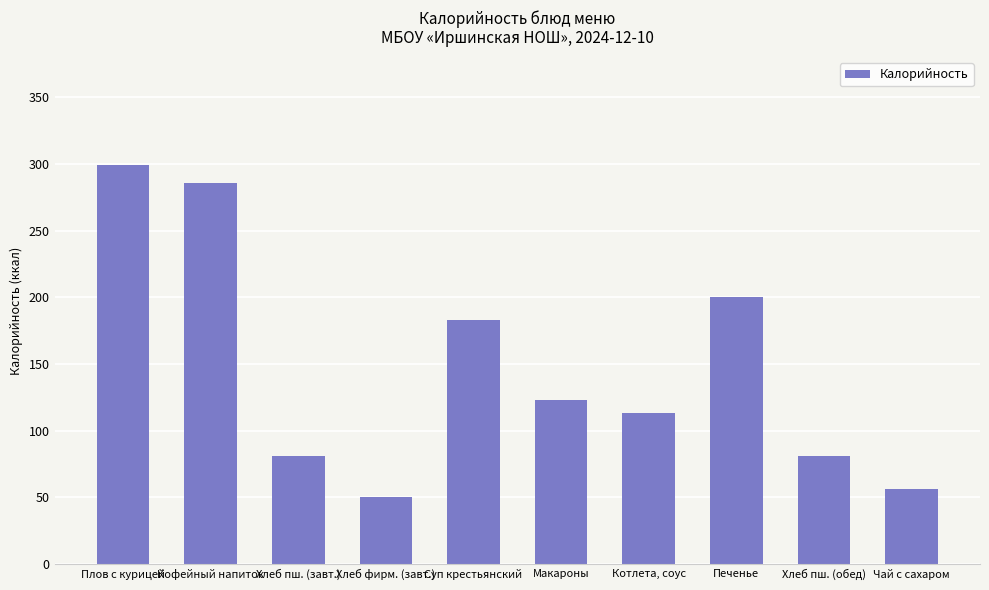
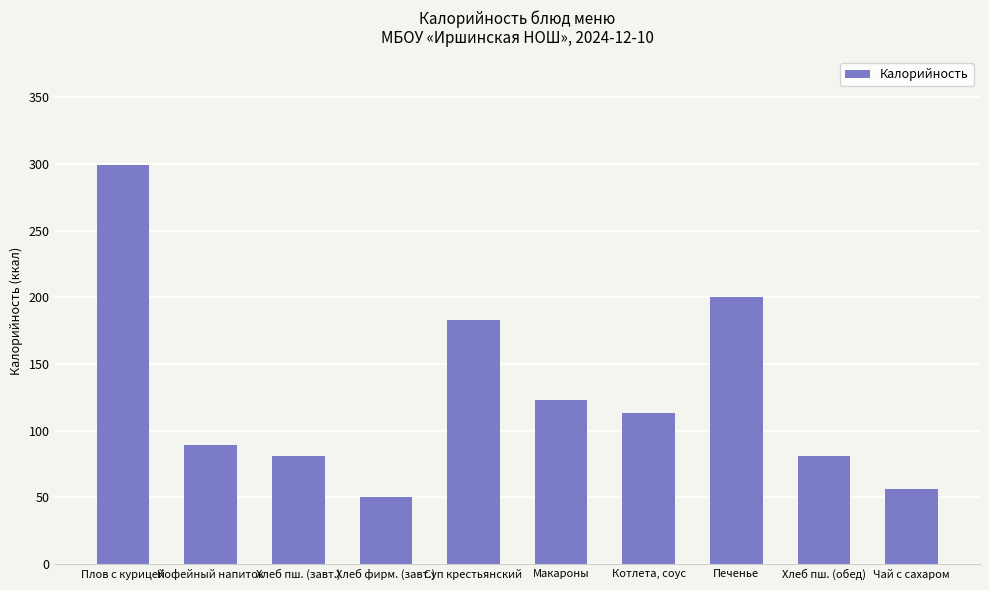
Кофейный напиток: 286 -> 89
